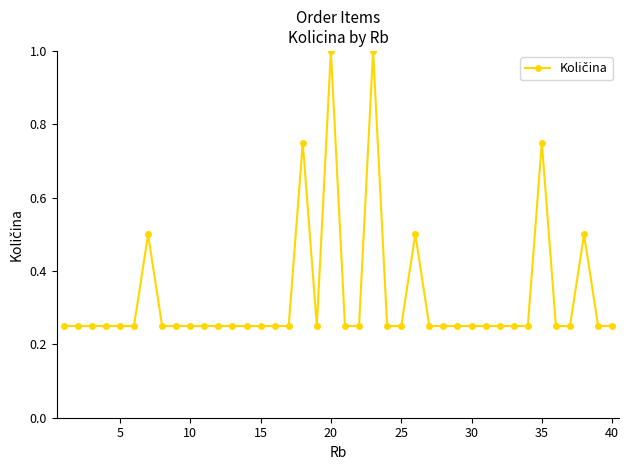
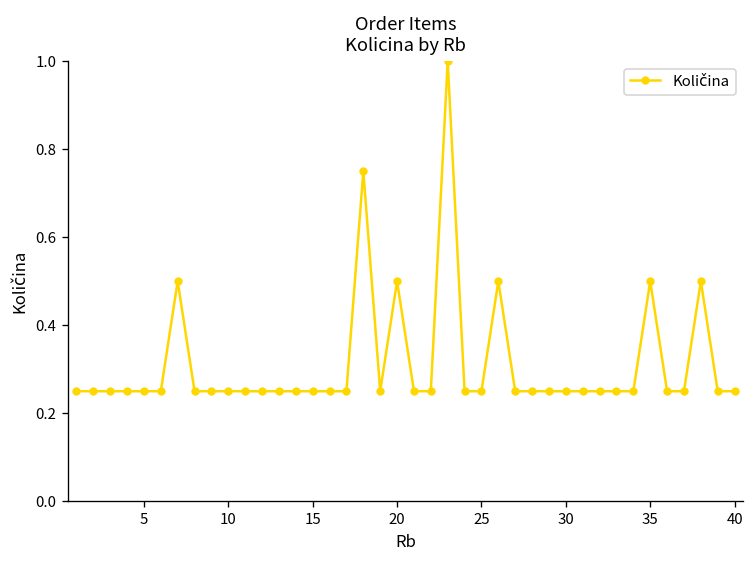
20: 1.00 -> 0.50
35: 0.75 -> 0.50
